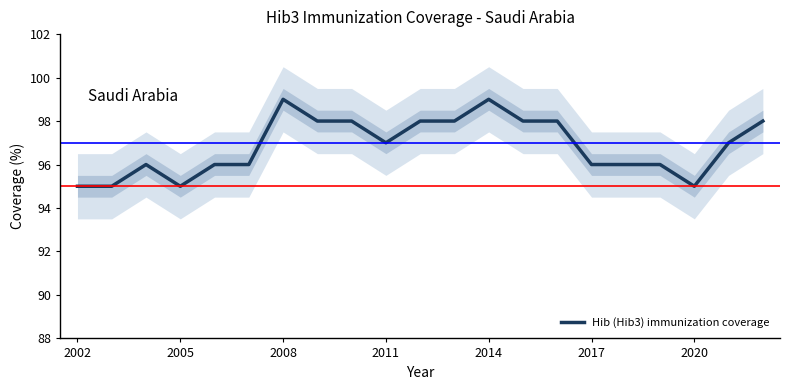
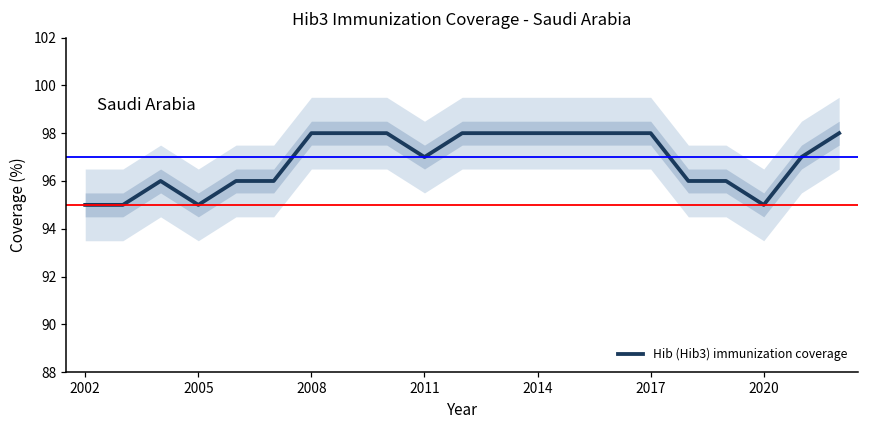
Hib (Hib3) immunization coverage, 2008: 99 -> 98
Hib (Hib3) immunization coverage, 2014: 99 -> 98
Hib (Hib3) immunization coverage, 2017: 96 -> 98
